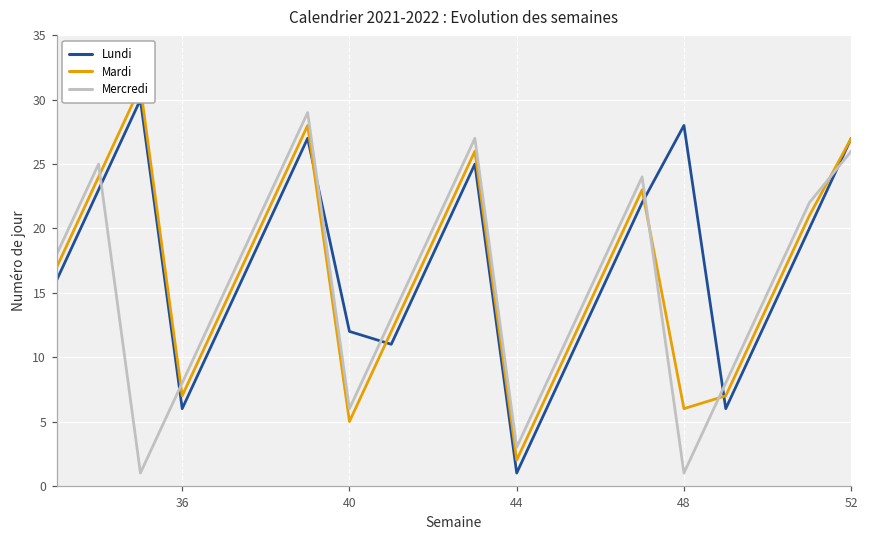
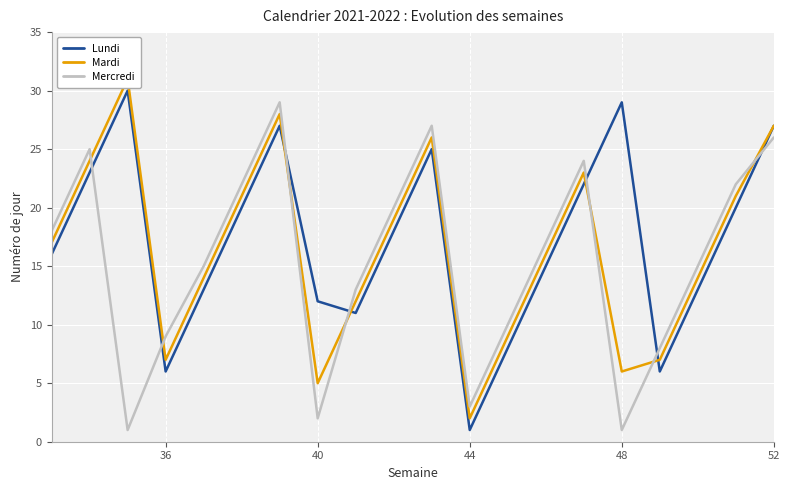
Mercredi, 36: 8 -> 9
Mercredi, 40: 6 -> 2
Lundi, 48: 28 -> 29
